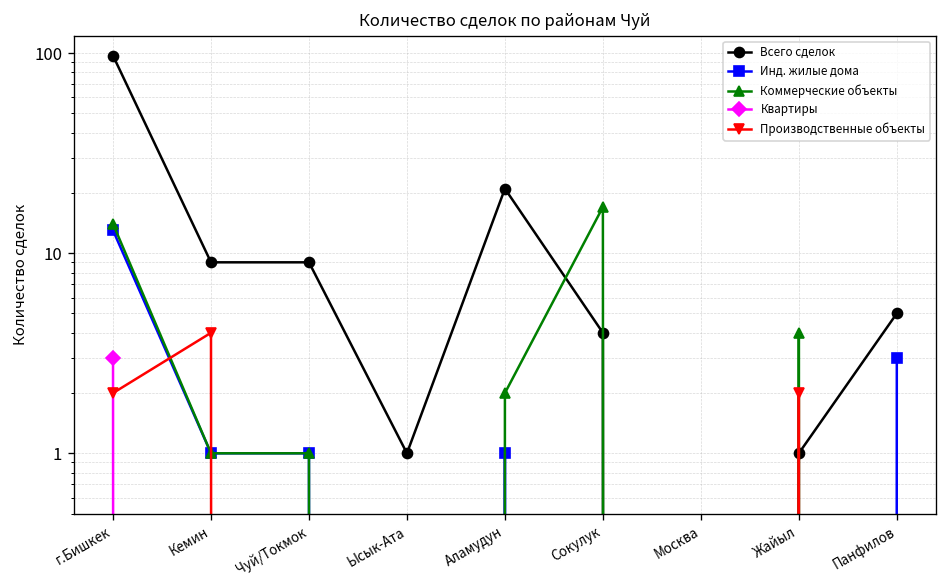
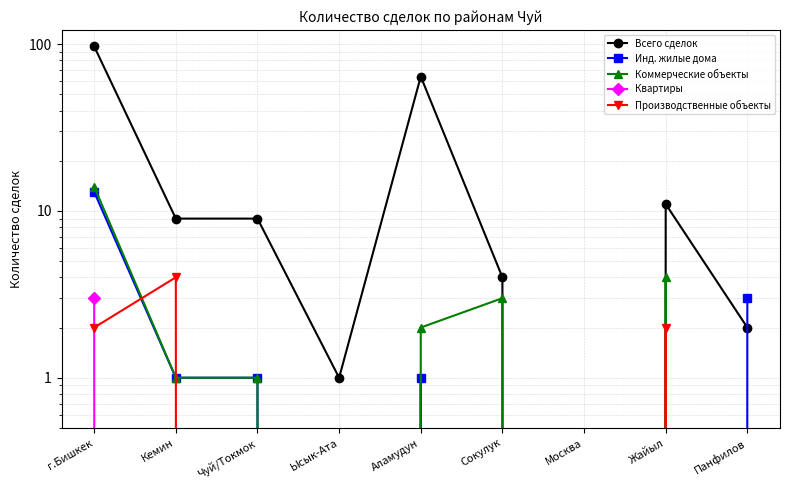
Всего сделок, Аламудун: 21 -> 64
Коммерческие объекты, Сокулук: 17 -> 3
Всего сделок, Жайыл: 1 -> 11
Всего сделок, Панфилов: 5 -> 2
